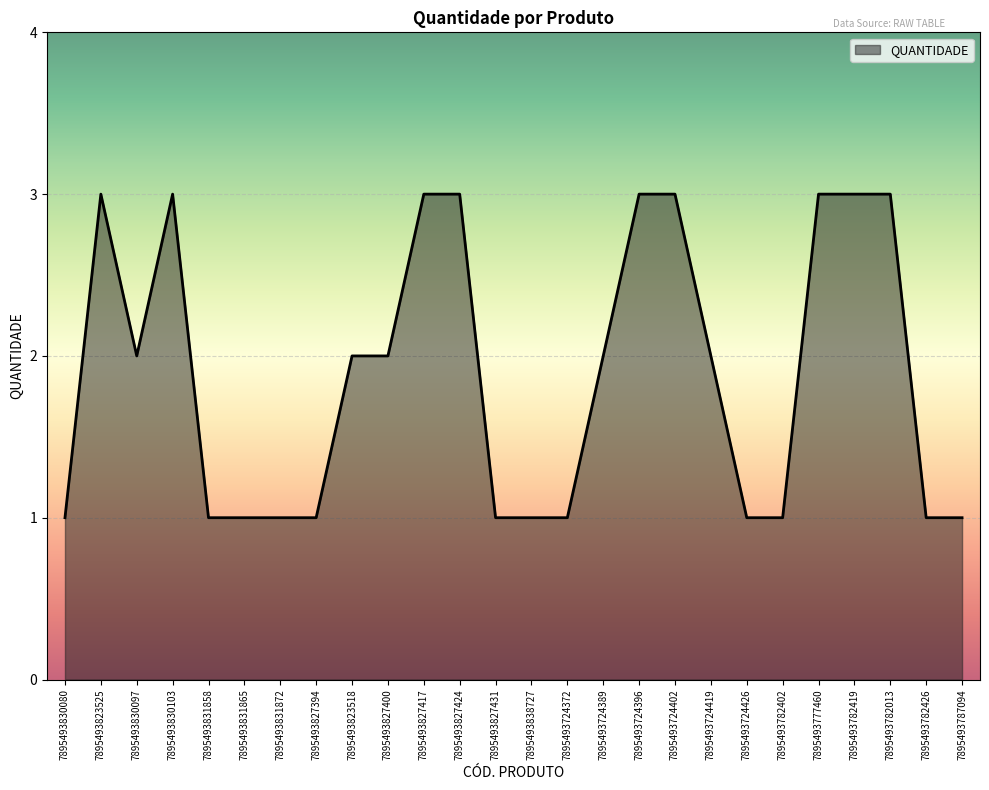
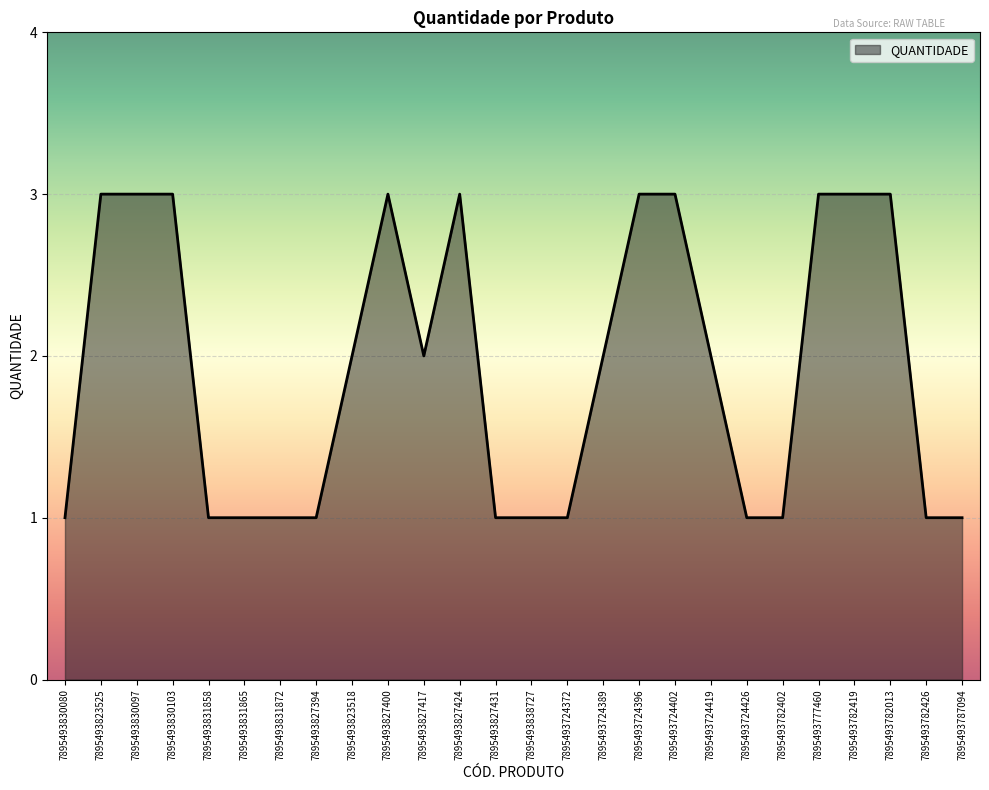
7895493830097: 2 -> 3
7895493827400: 2 -> 3
7895493827417: 3 -> 2
